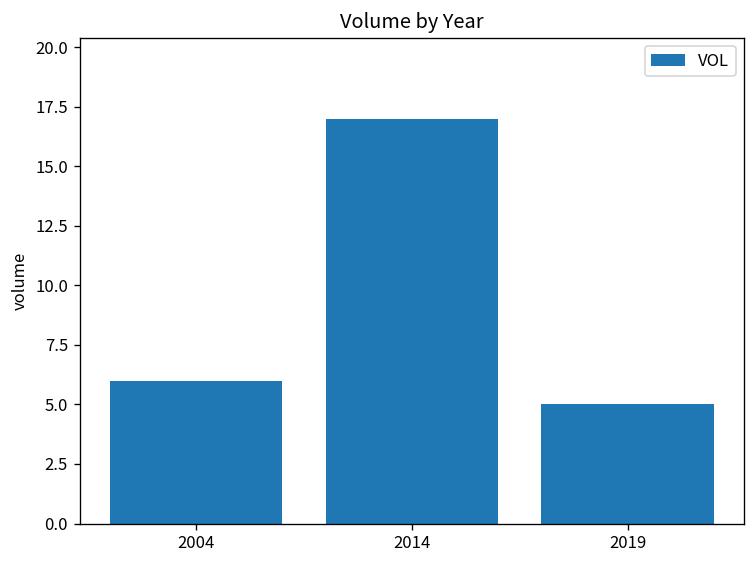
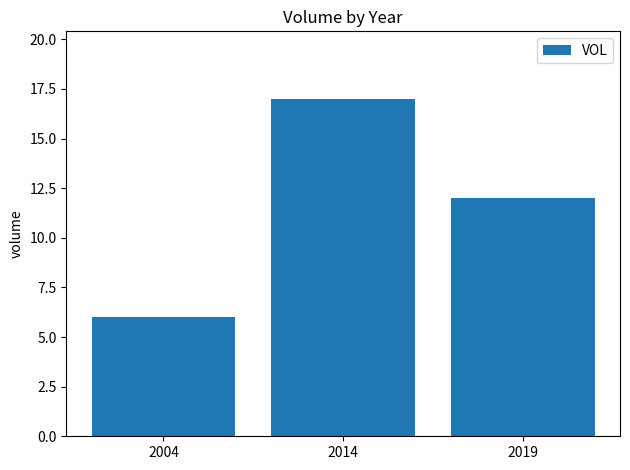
2019: 5 -> 12
